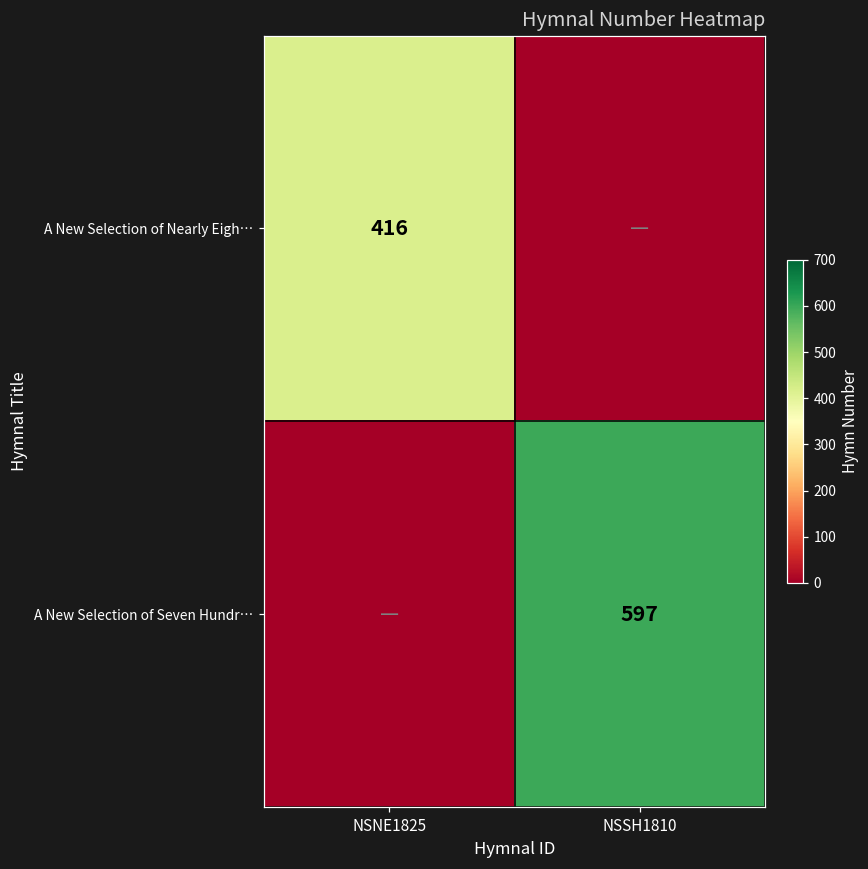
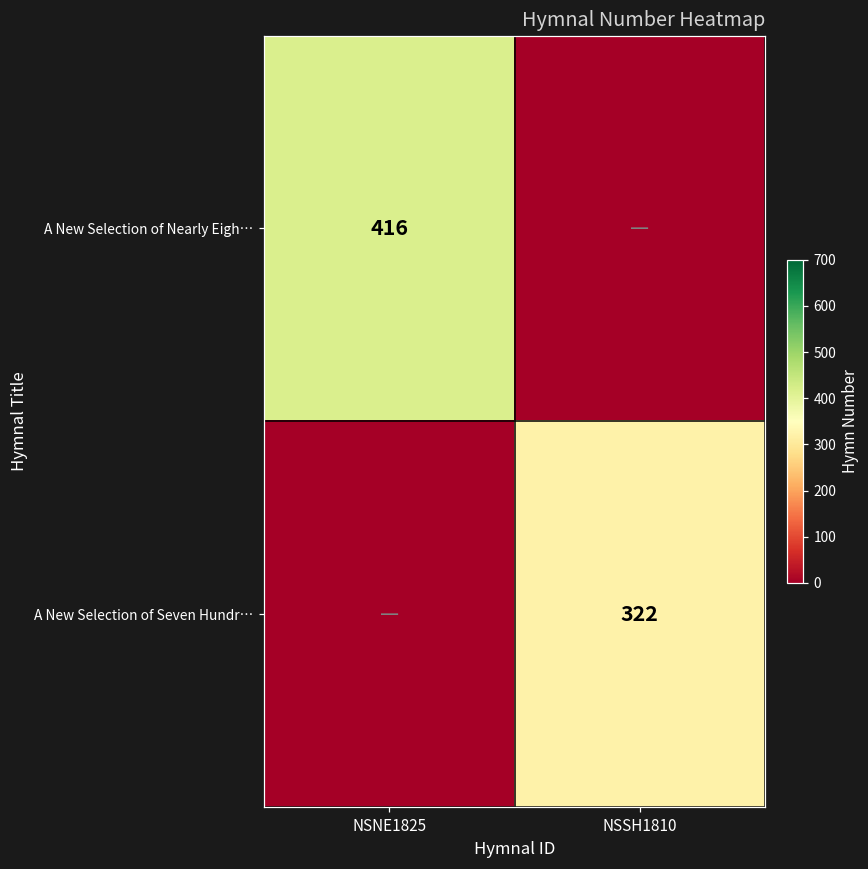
A New Selection of Seven Hundr…, NSSH1810: 597 -> 322
